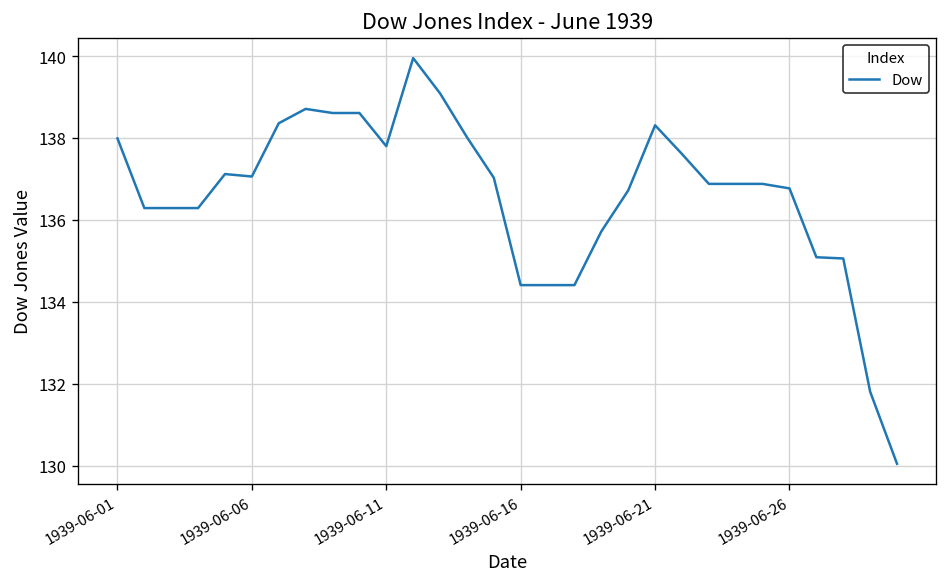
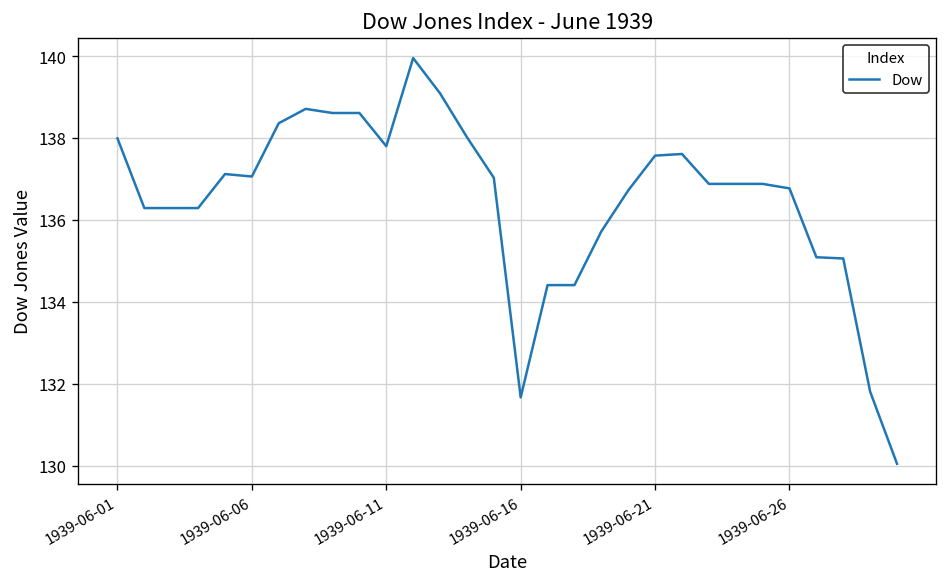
1939-06-16: 134.4 -> 131.7
1939-06-21: 138.3 -> 137.6
